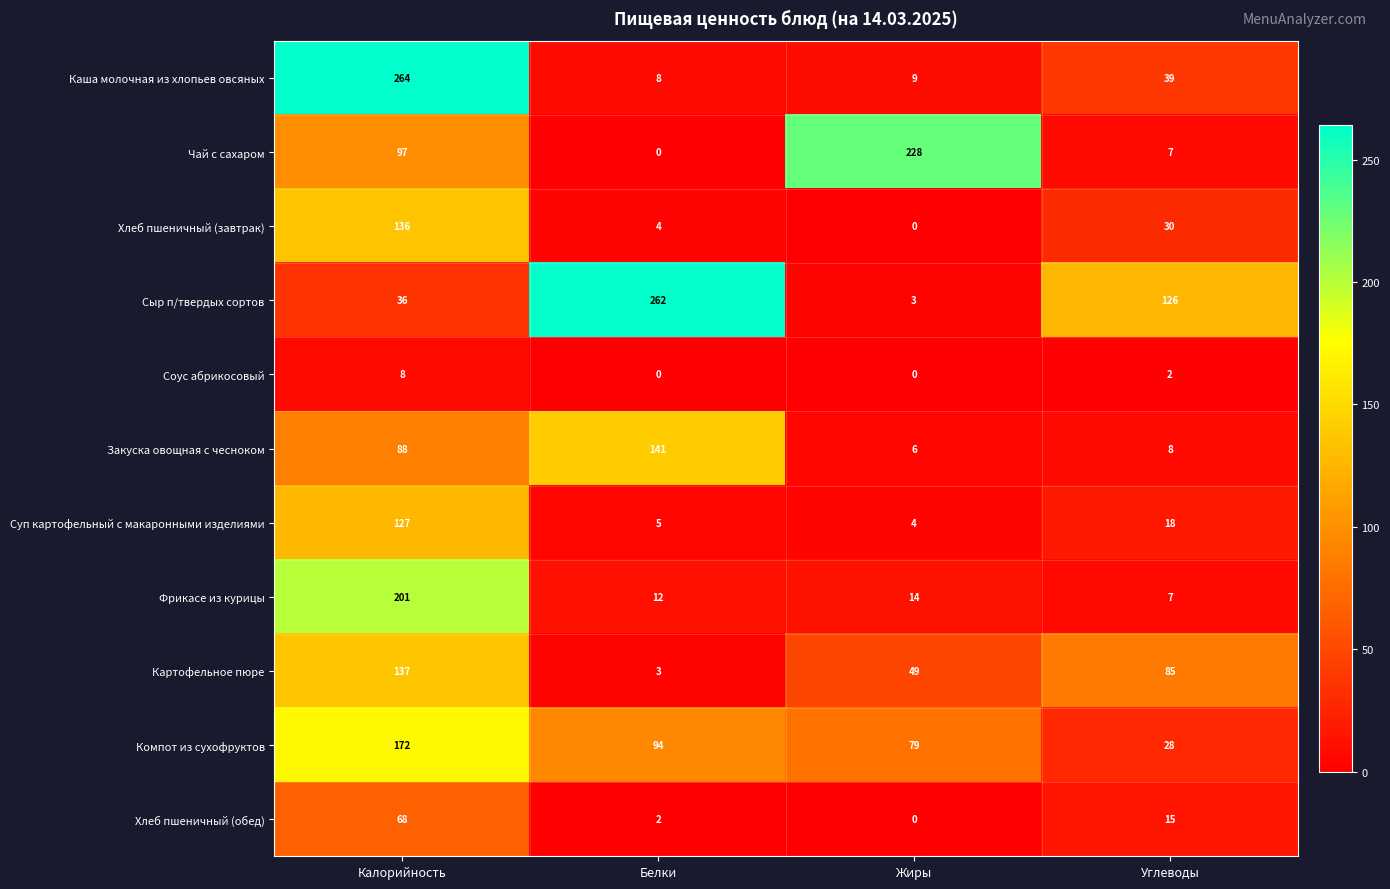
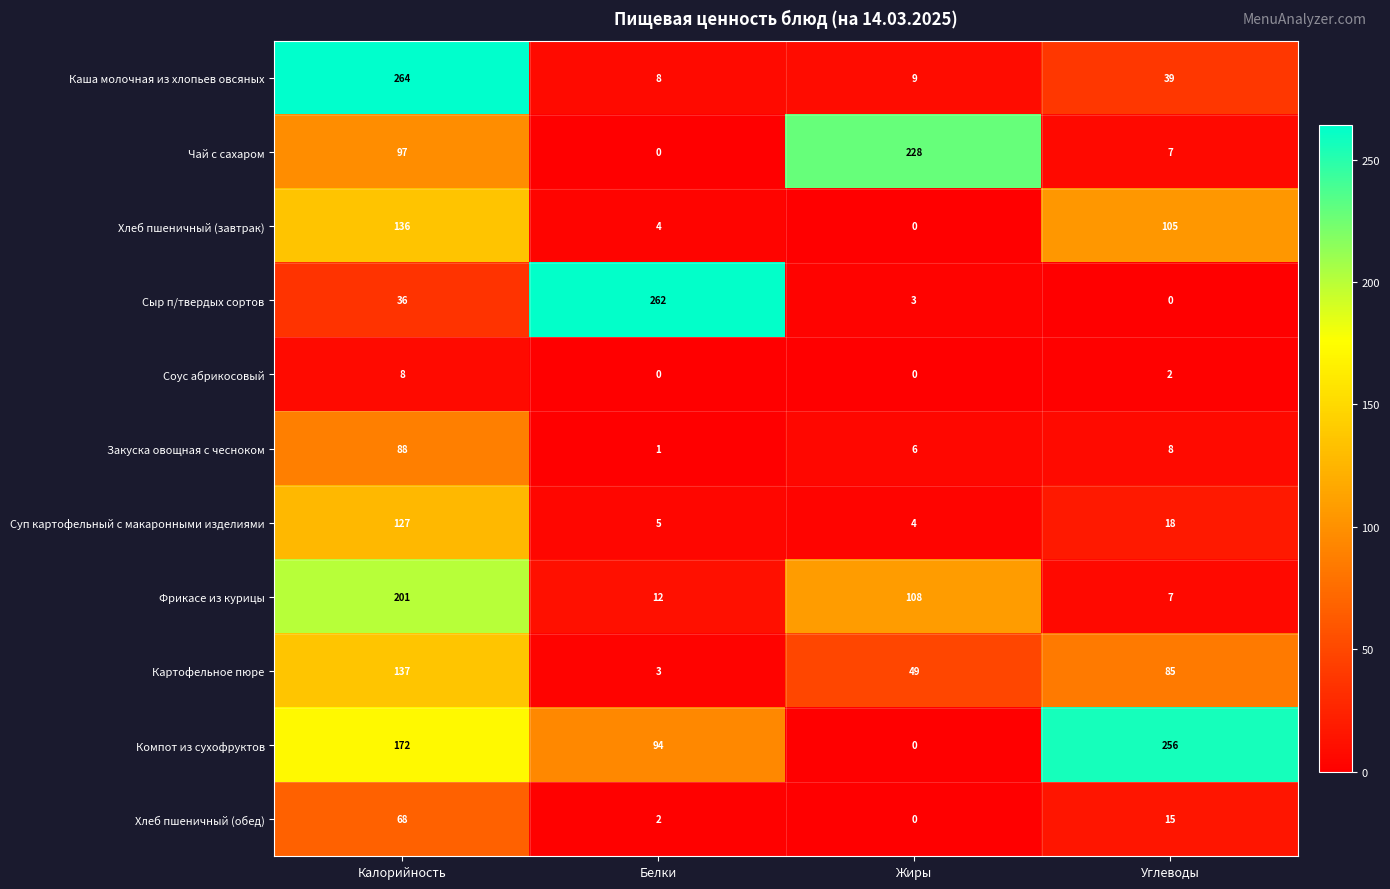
Хлеб пшеничный (завтрак), Углеводы: 30 -> 105
Сыр п/твердых сортов, Углеводы: 126 -> 0
Закуска овощная с чесноком, Белки: 141 -> 1
Фрикасе из курицы, Жиры: 14 -> 108
Компот из сухофруктов, Жиры: 79 -> 0
Компот из сухофруктов, Углеводы: 28 -> 256
